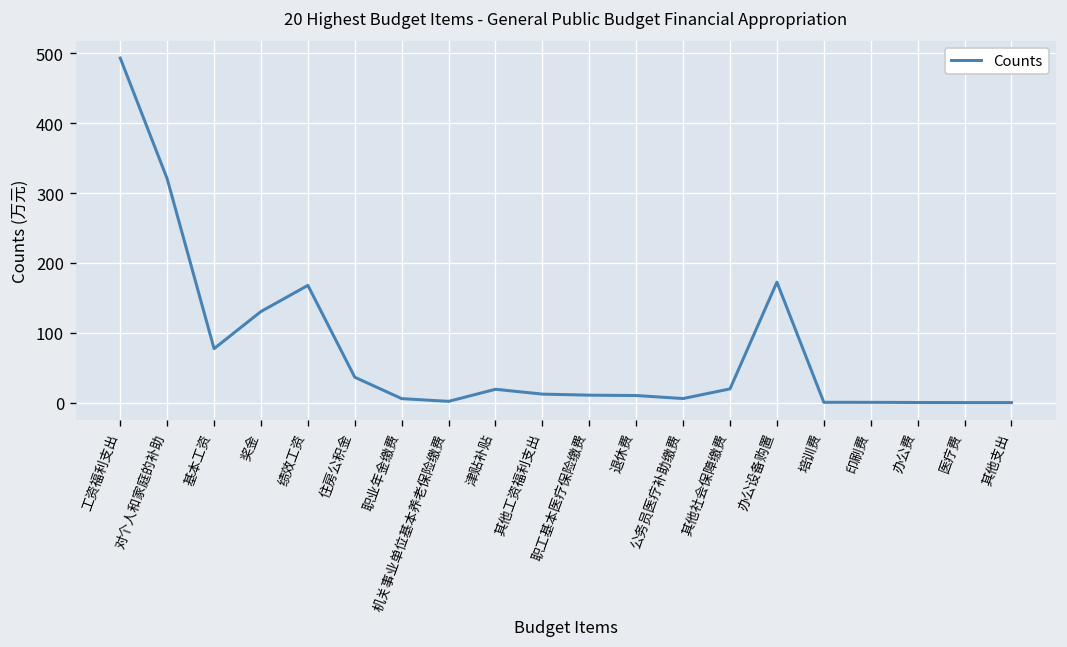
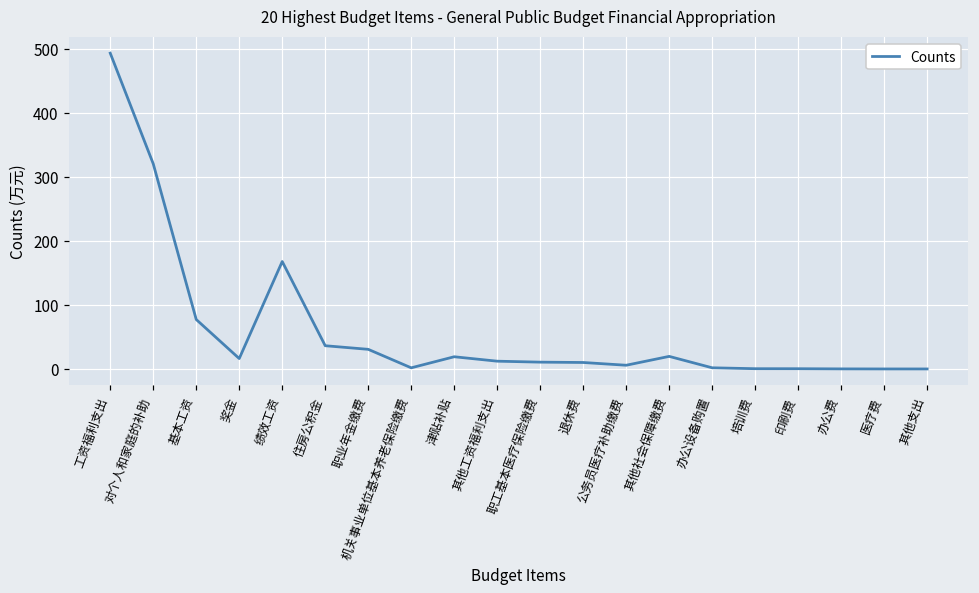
奖金: 130 -> 20
职业年金缴费: 10 -> 30
办公设备购置: 170 -> 0
